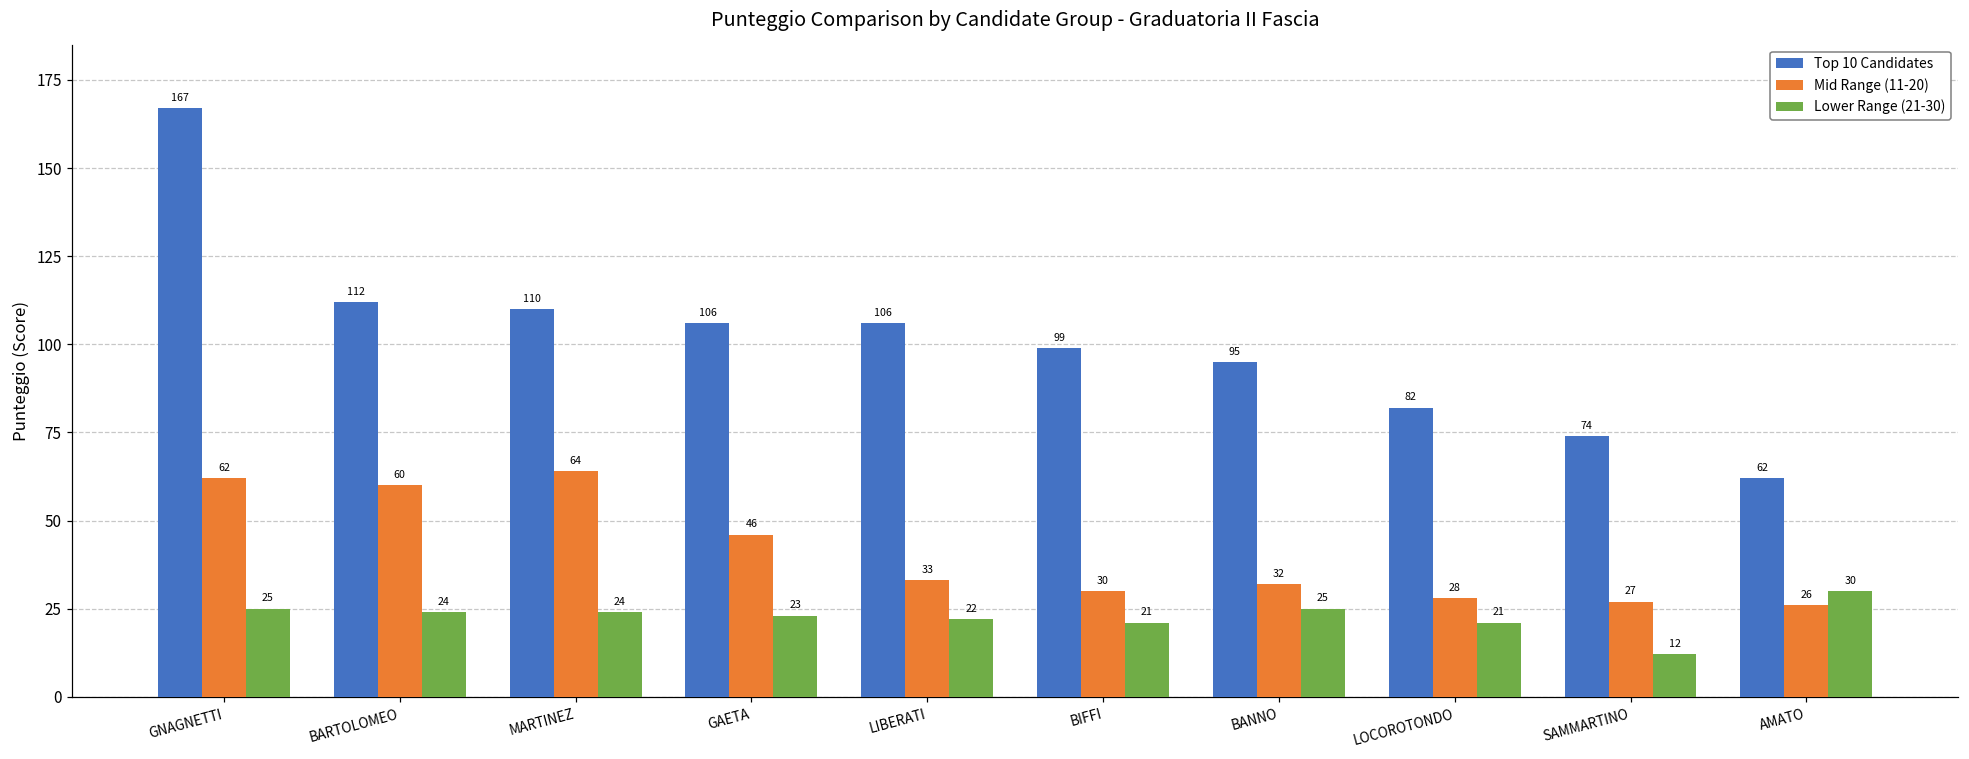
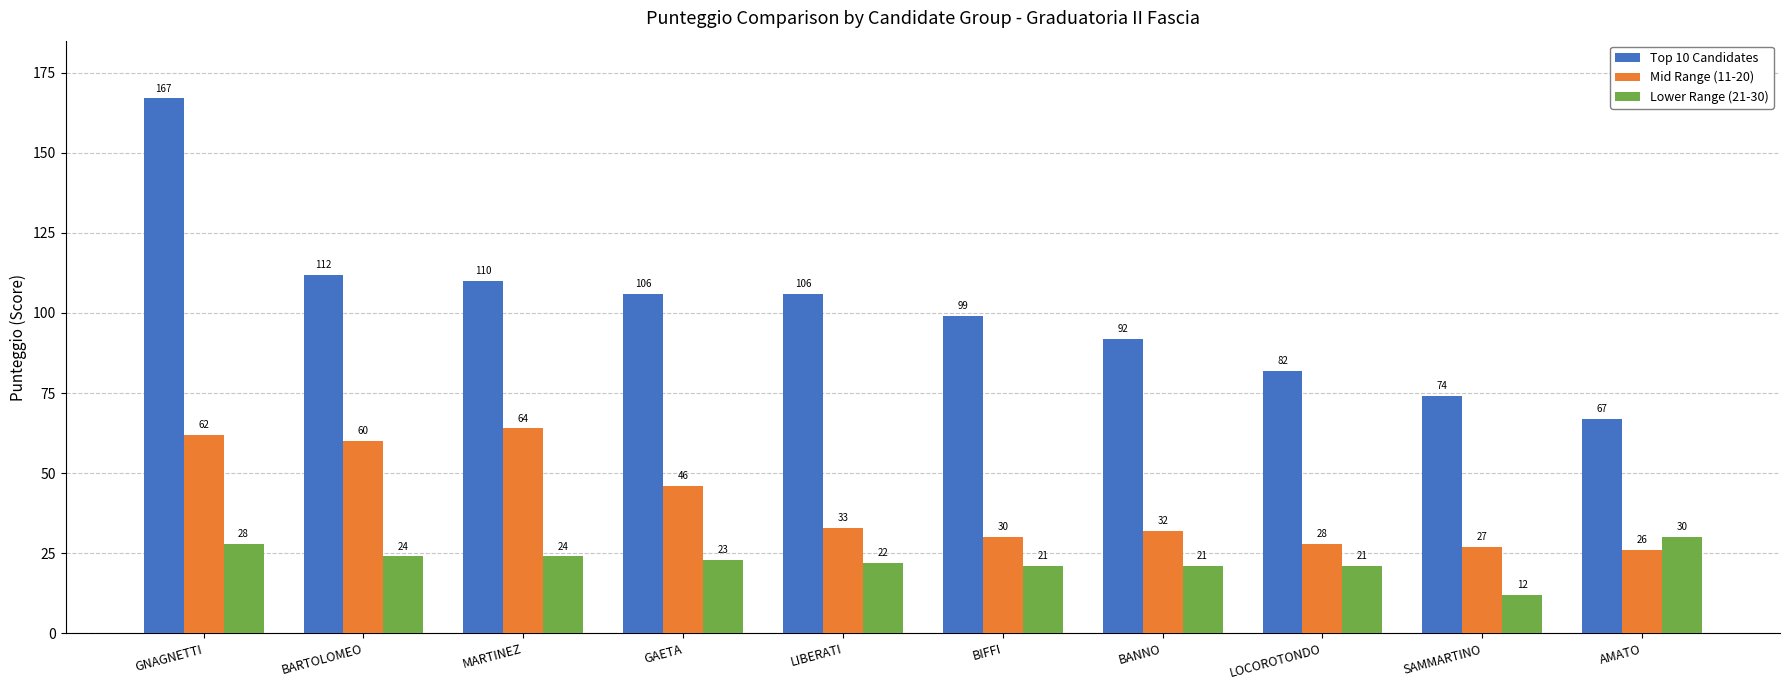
Lower Range (21-30), GNAGNETTI: 25 -> 28
Top 10 Candidates, BANNO: 95 -> 92
Lower Range (21-30), BANNO: 25 -> 21
Top 10 Candidates, AMATO: 62 -> 67
